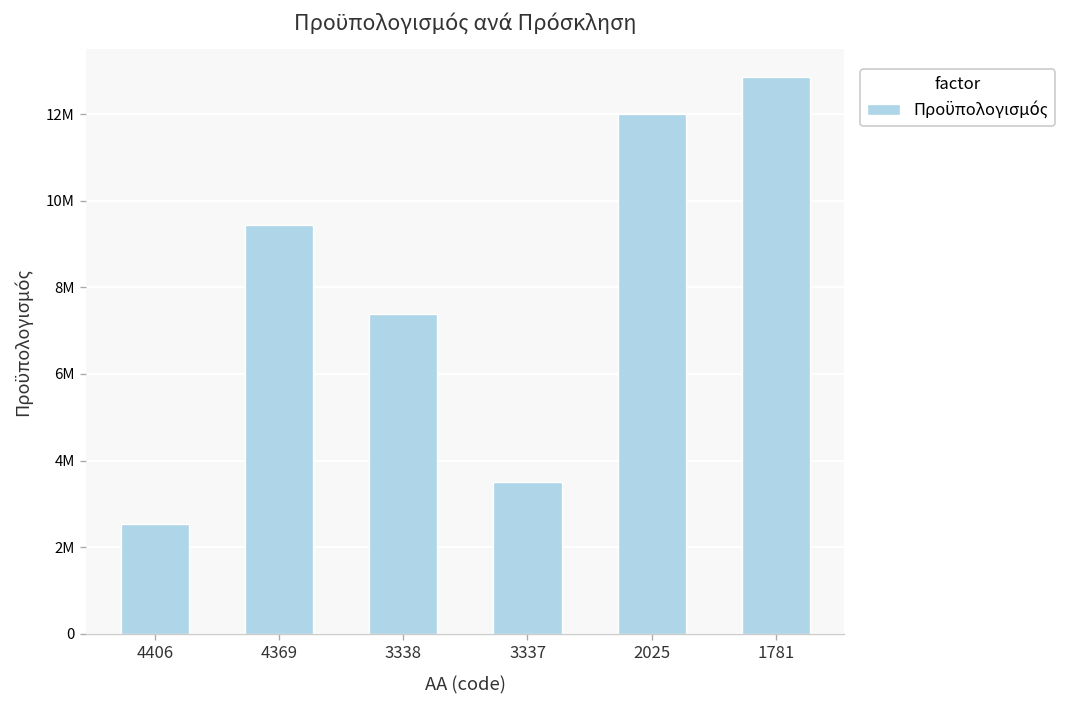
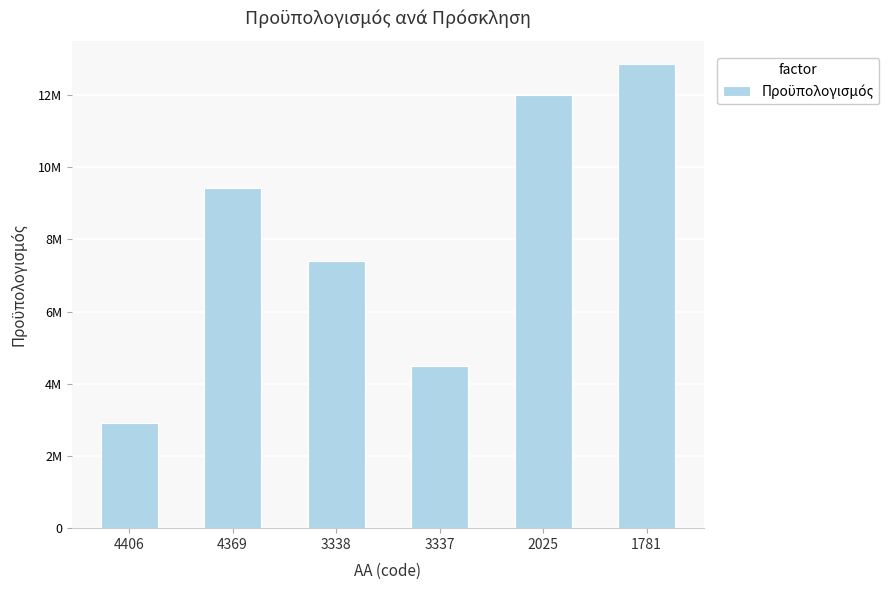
4406: 2500000 -> 2900000
3337: 3500000 -> 4500000
